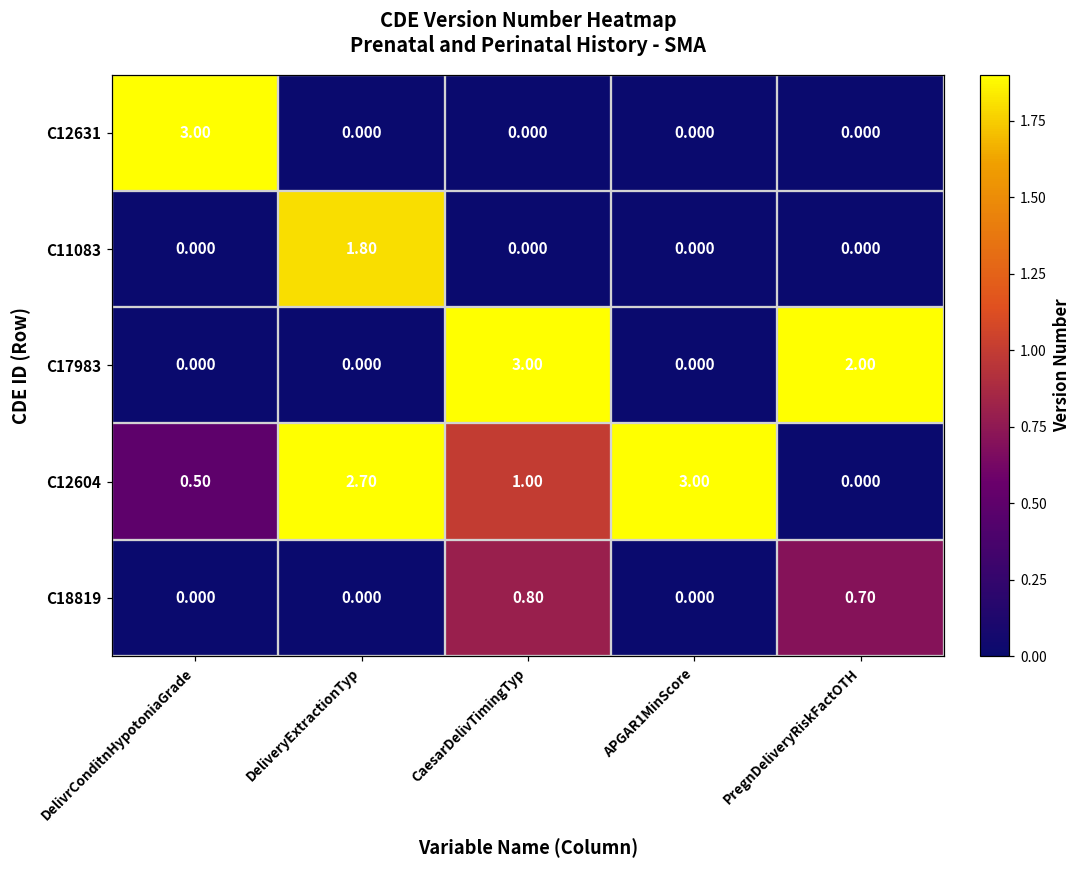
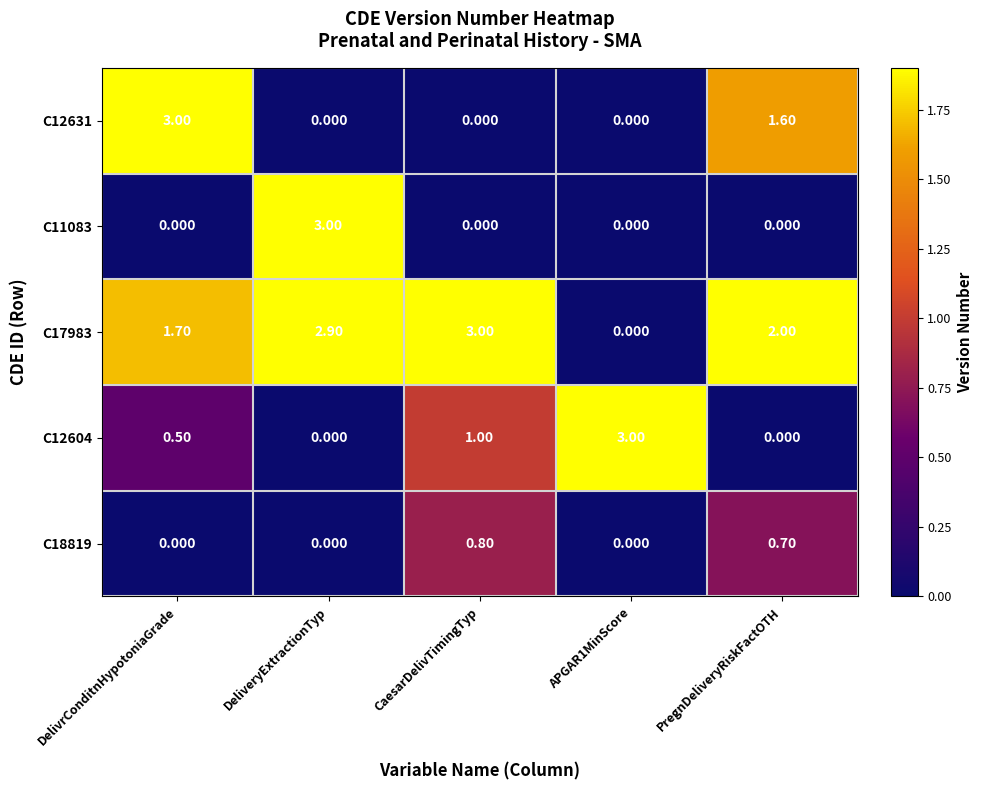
C12631, PregnDeliveryRiskFactOTH: 0.000 -> 1.60
C11083, DeliveryExtractionTyp: 1.80 -> 3.00
C17983, DelivrConditnHypotoniaGrade: 0.000 -> 1.70
C17983, DeliveryExtractionTyp: 0.000 -> 2.90
C12604, DeliveryExtractionTyp: 2.70 -> 0.000
